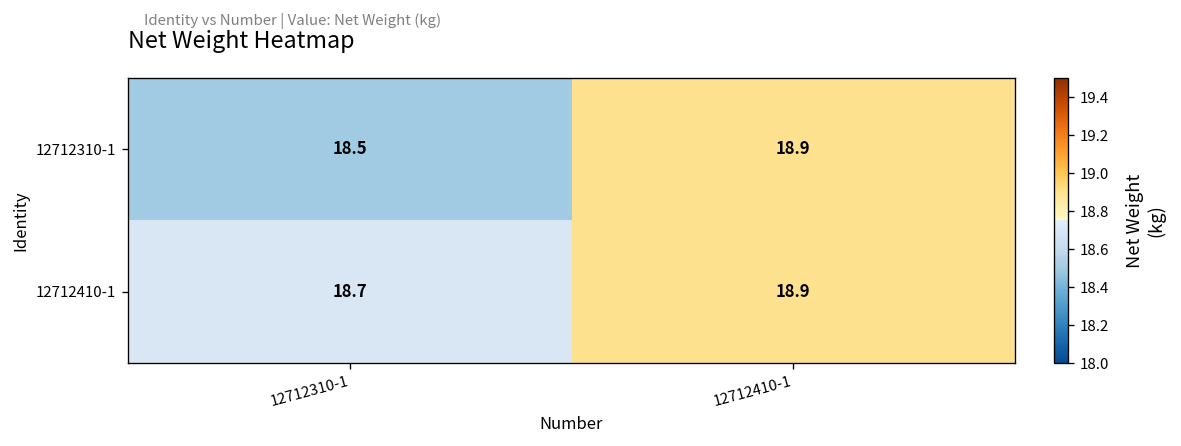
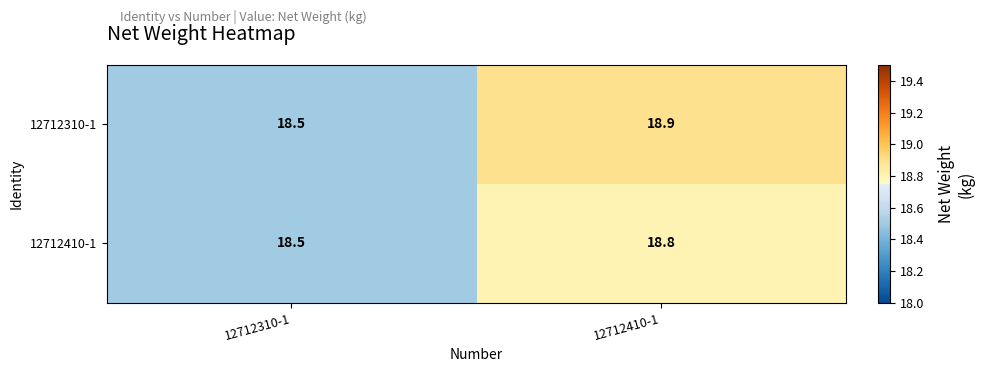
12712410-1, 12712310-1: 18.7 -> 18.5
12712410-1, 12712410-1: 18.9 -> 18.8
